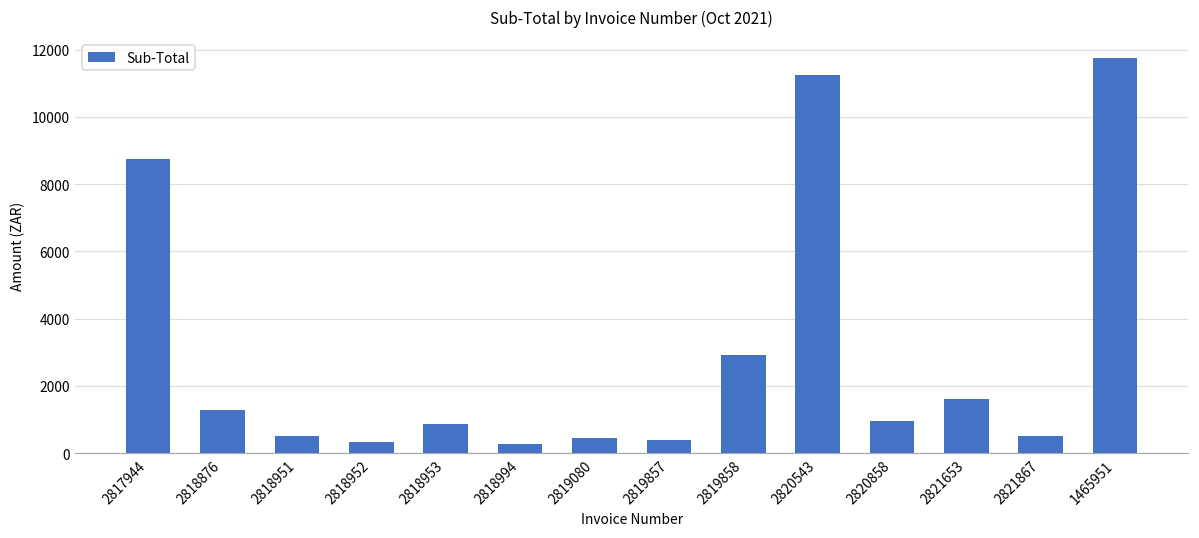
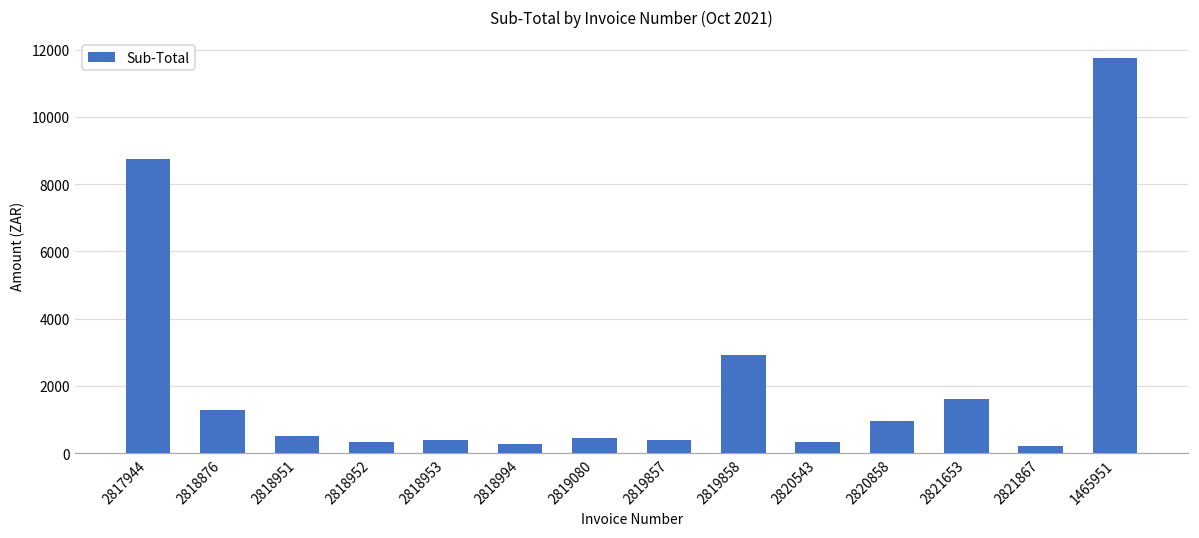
2818953: 900 -> 400
2820543: 11200 -> 300
2821867: 500 -> 200
